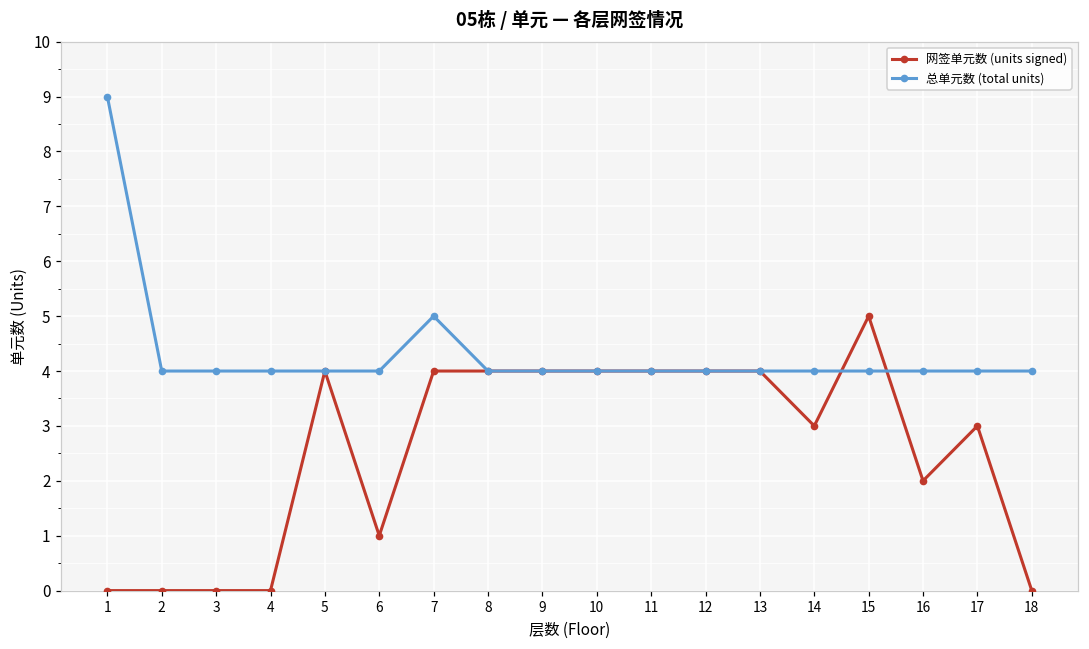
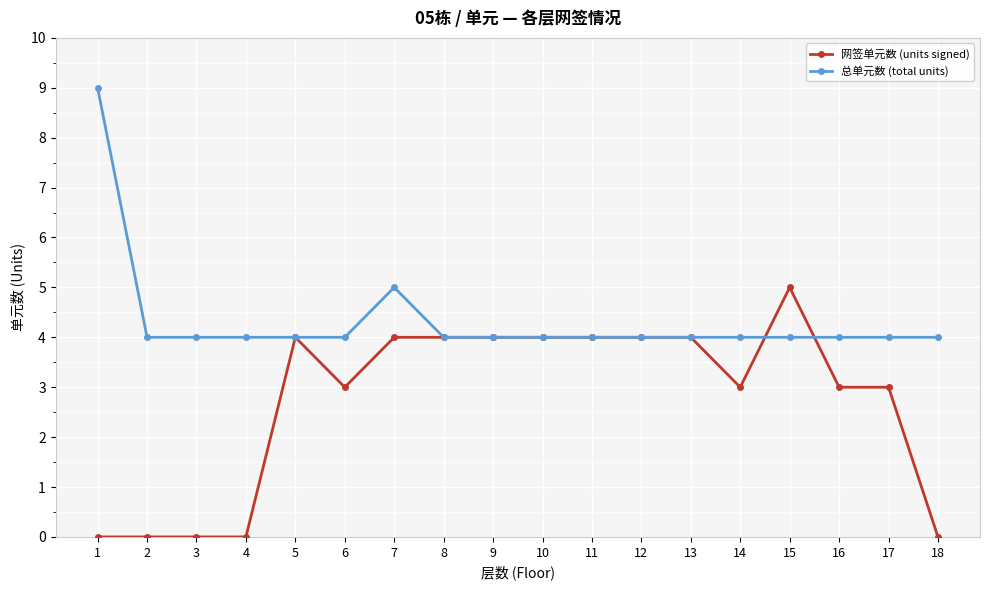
网签单元数 (units signed), 6: 1 -> 3
网签单元数 (units signed), 16: 2 -> 3
